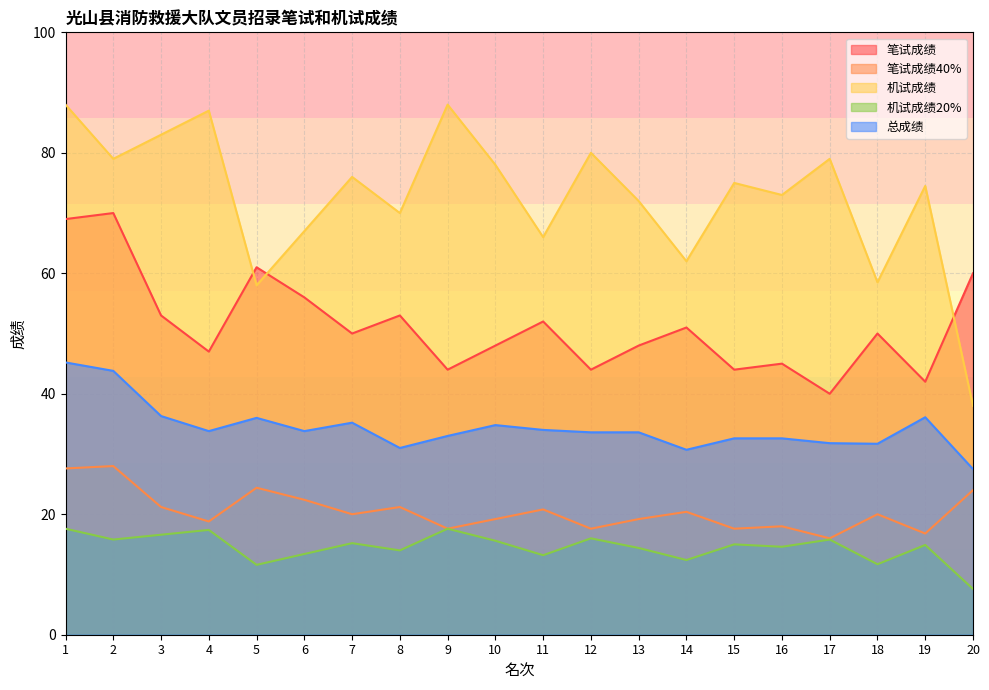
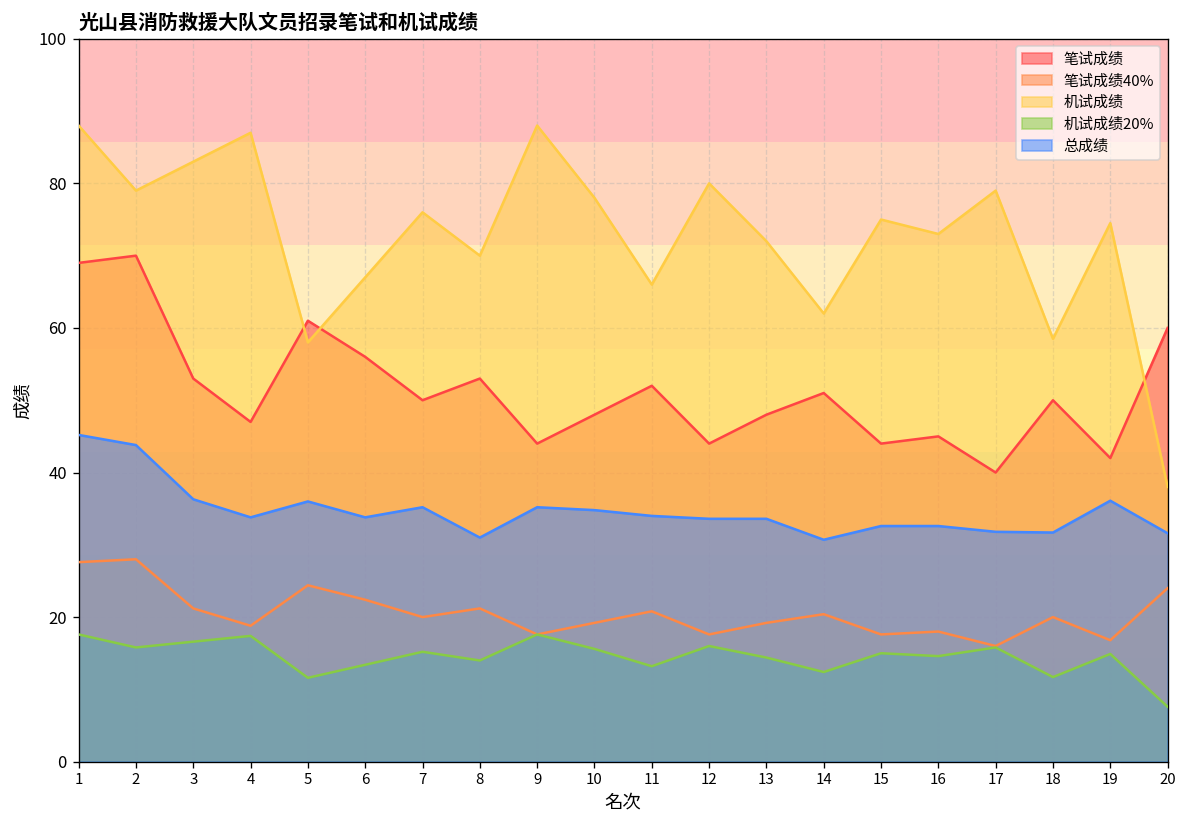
总成绩, 9: 33 -> 35
总成绩, 20: 28 -> 32
